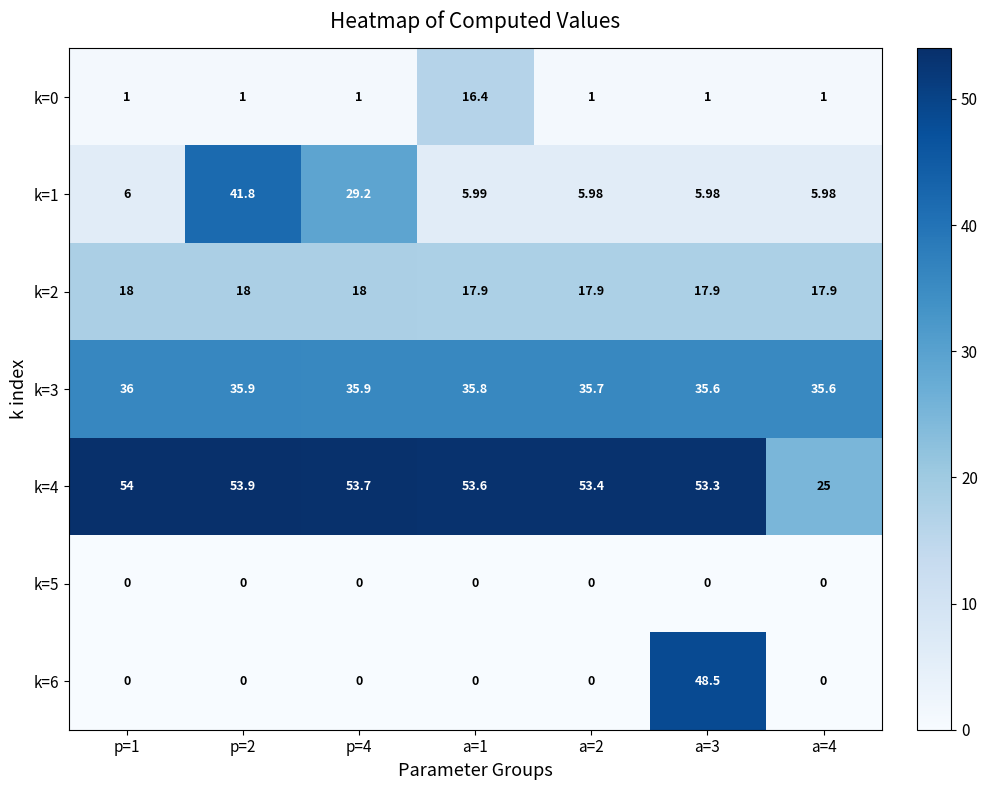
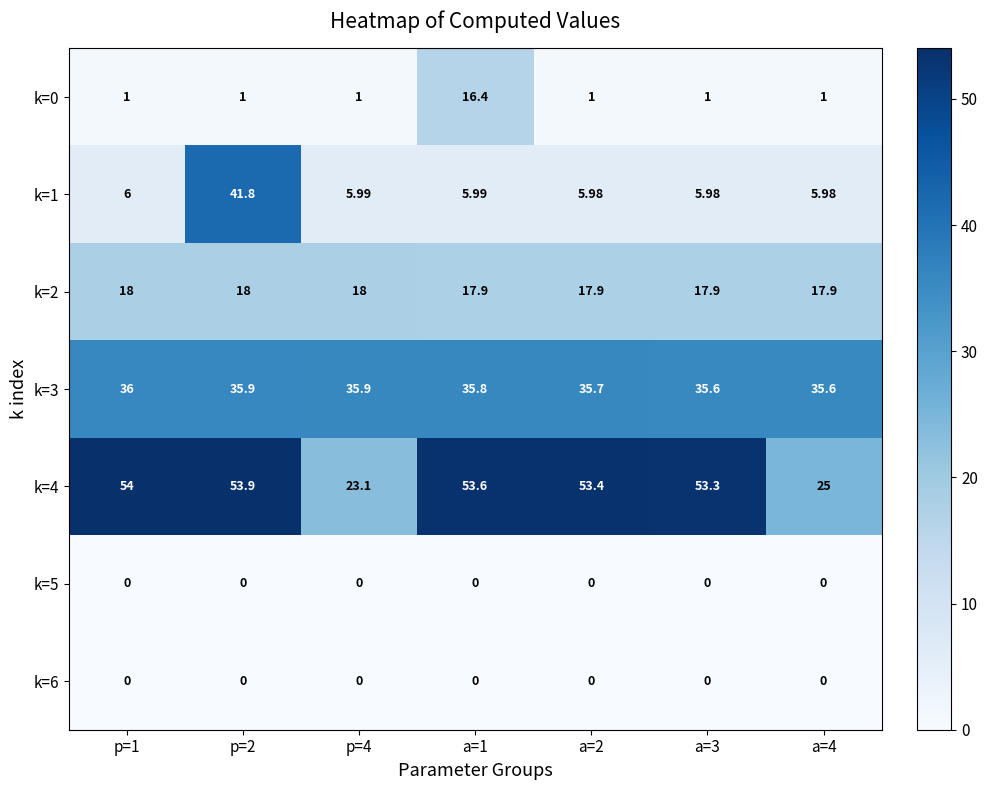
k=1, p=4: 29.2 -> 5.99
k=4, p=4: 53.7 -> 23.1
k=6, a=3: 48.5 -> 0
